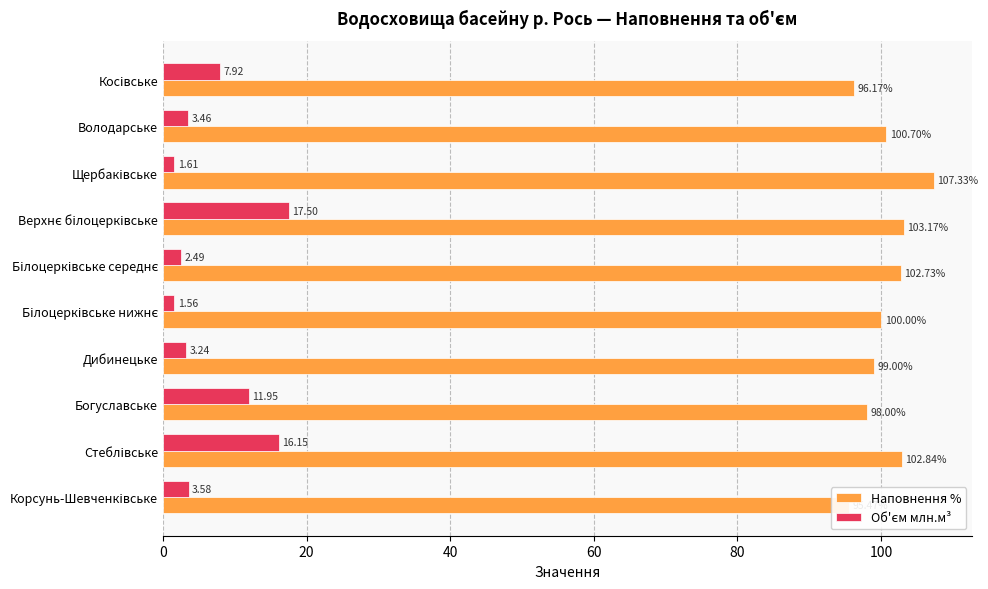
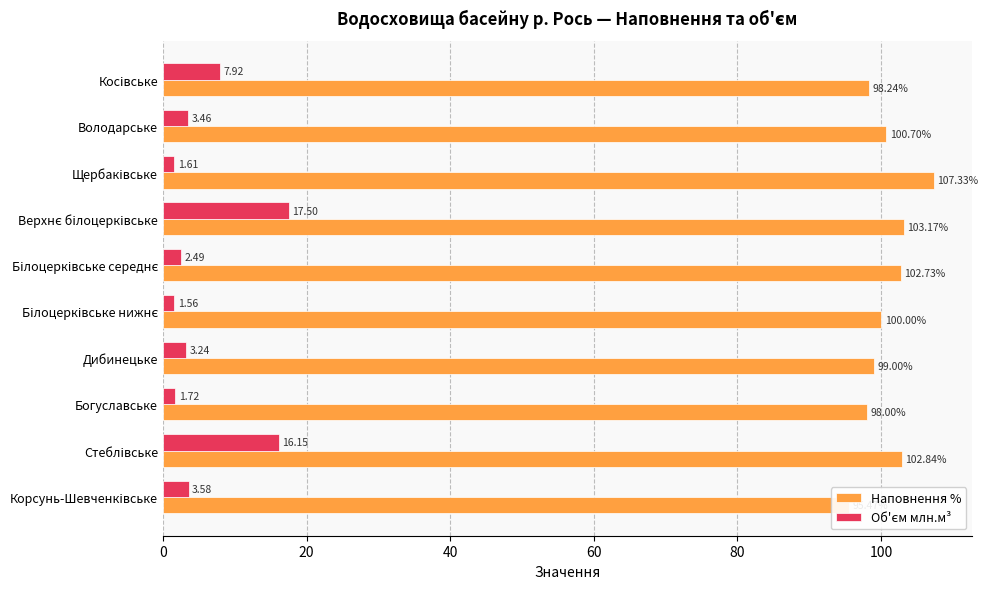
Наповнення %, Косівське: 96.17% -> 98.24%
Об'єм млн.м³, Богуславське: 11.95 -> 1.72
